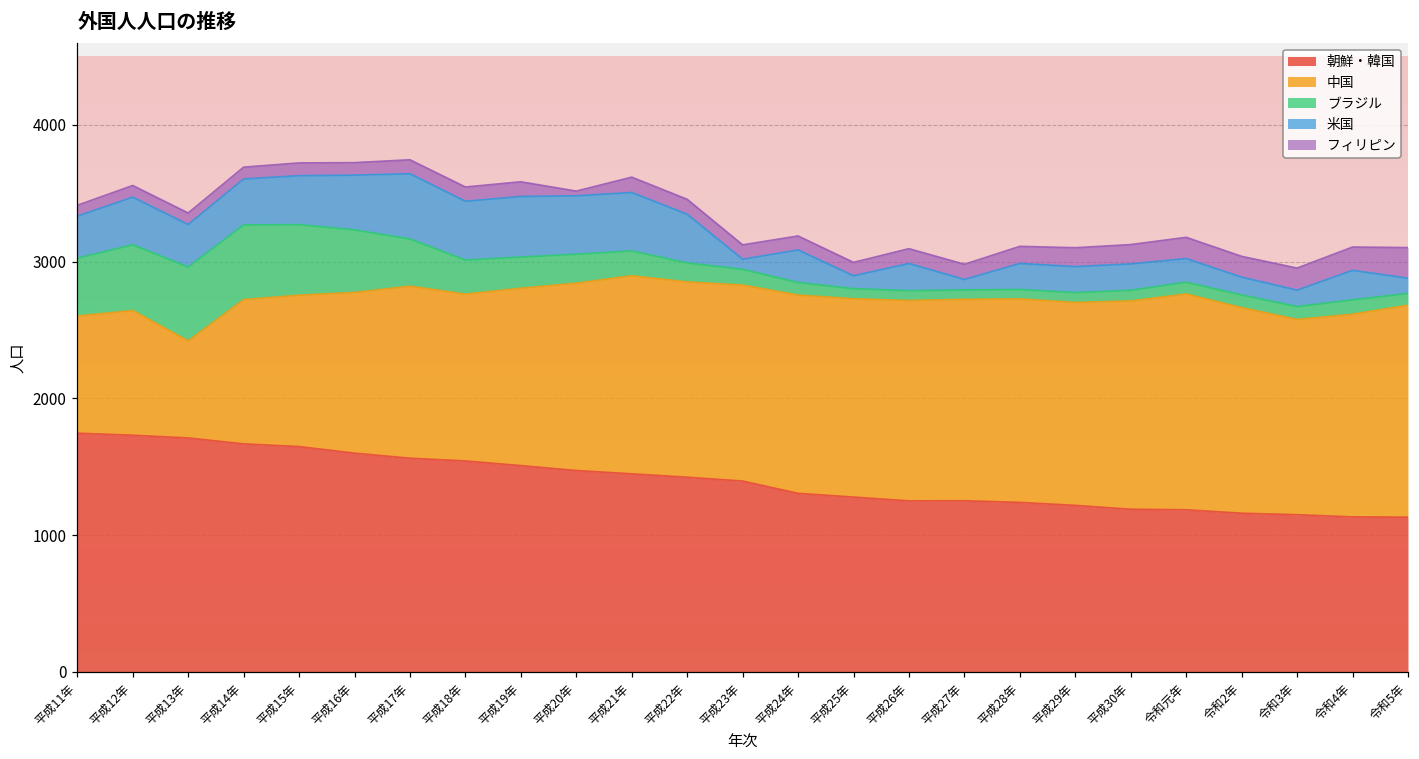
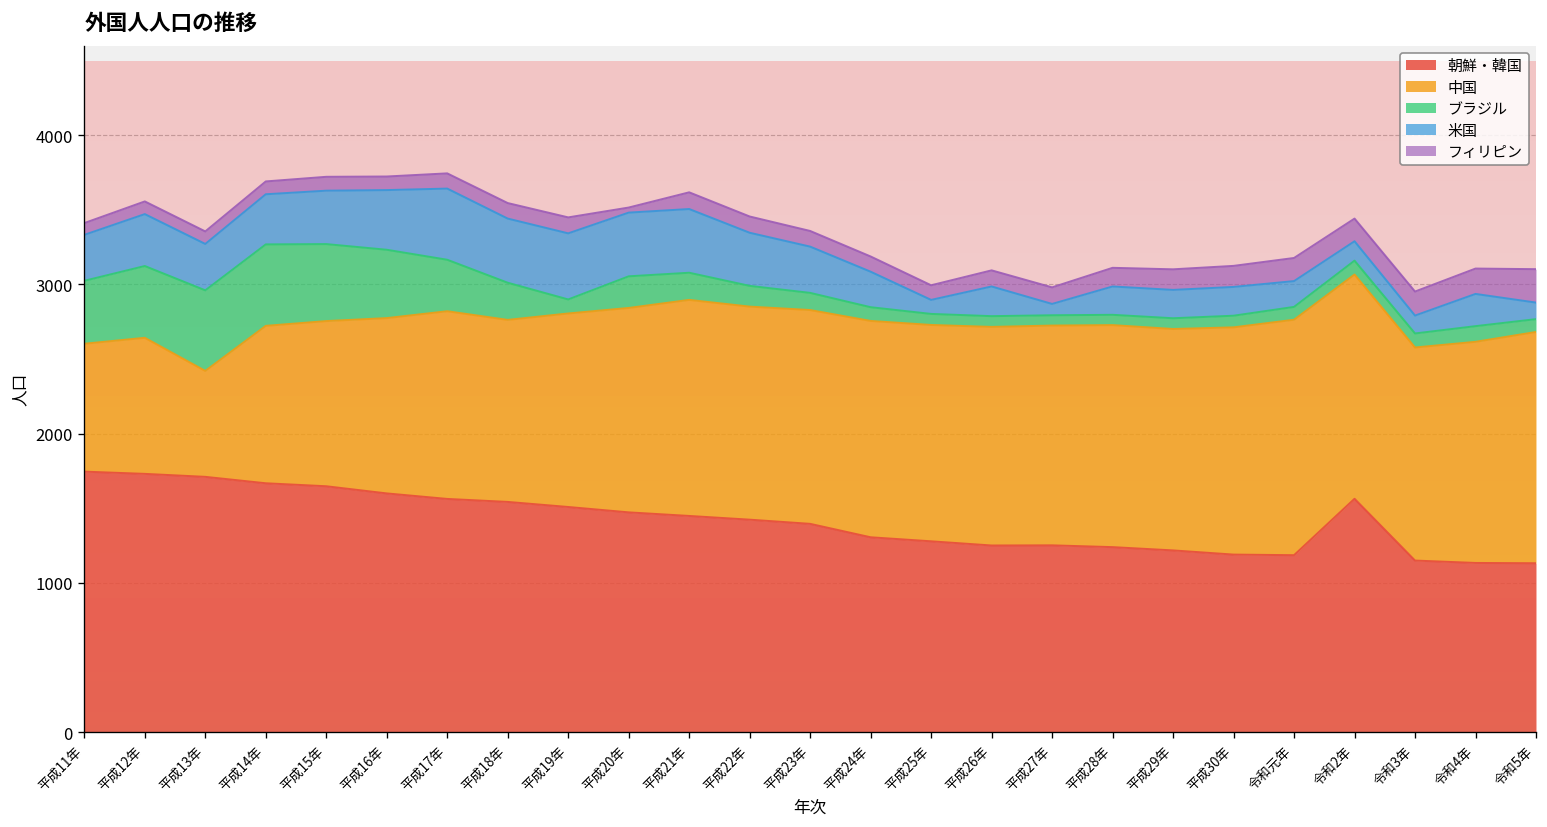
ブラジル, 平成19年: 230 -> 90
米国, 平成23年: 70 -> 310
朝鮮・韓国, 令和2年: 1160 -> 1560
